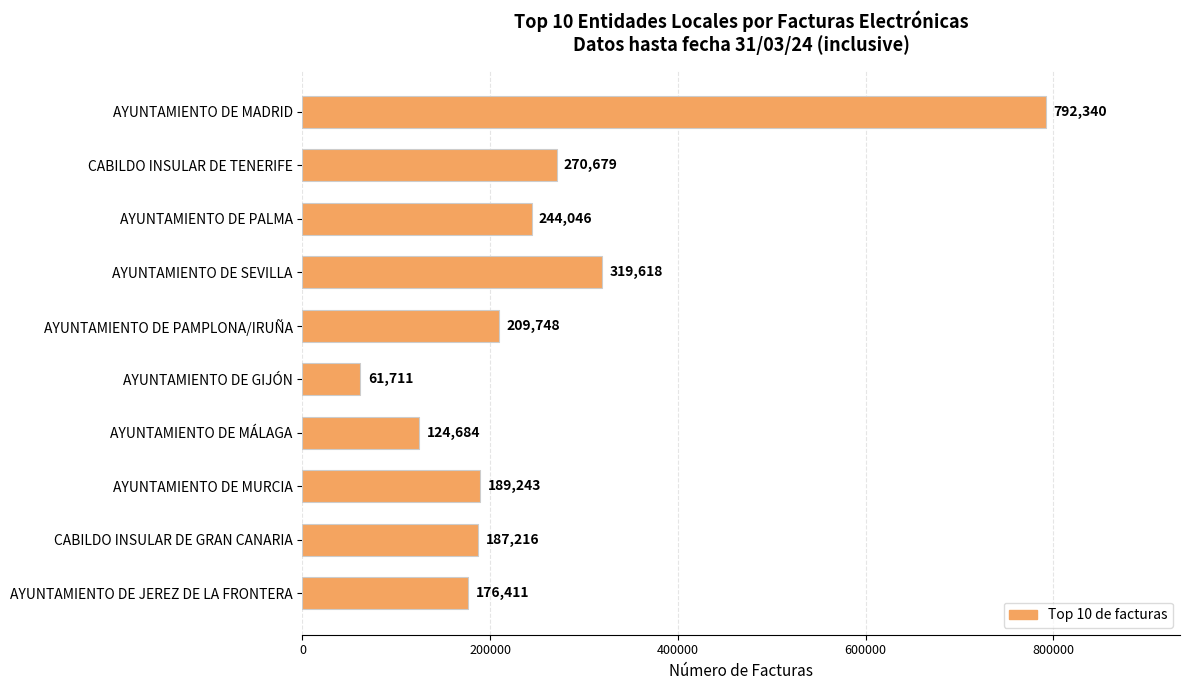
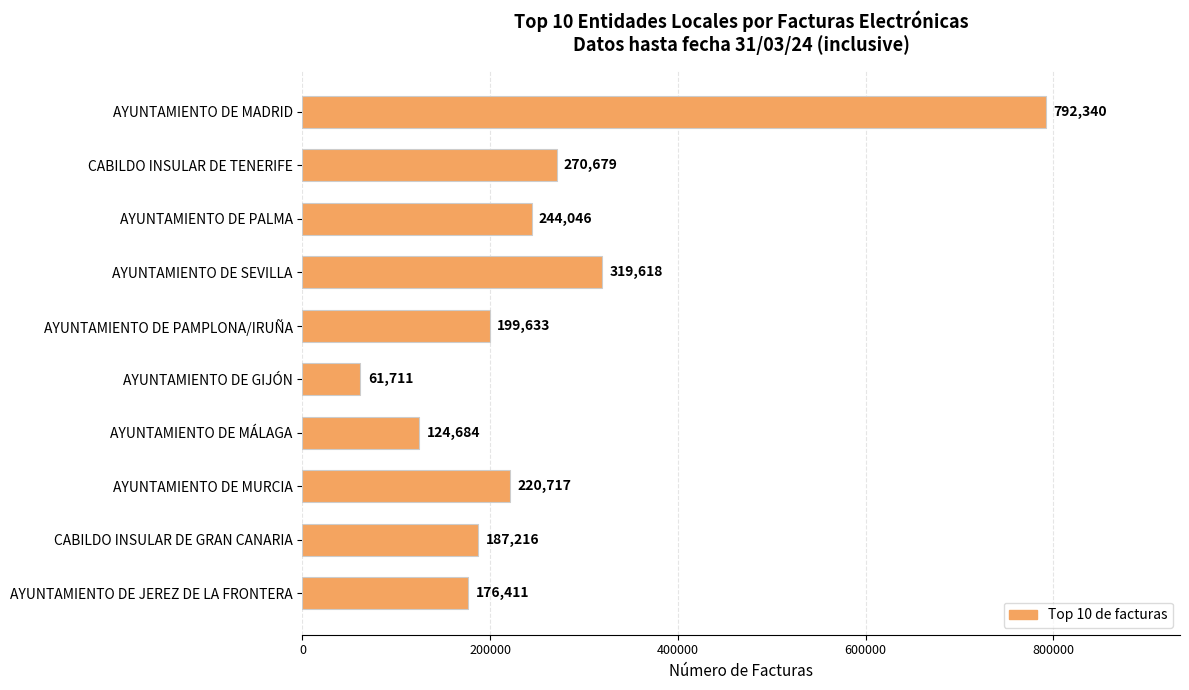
AYUNTAMIENTO DE PAMPLONA/IRUÑA: 209,748 -> 199,633
AYUNTAMIENTO DE MURCIA: 189,243 -> 220,717
